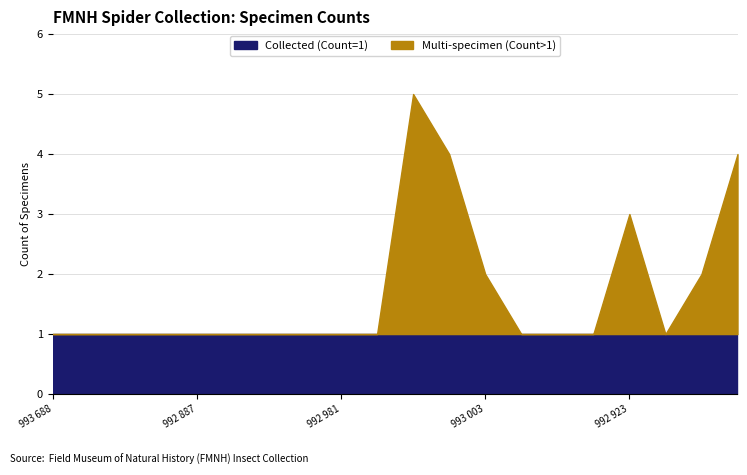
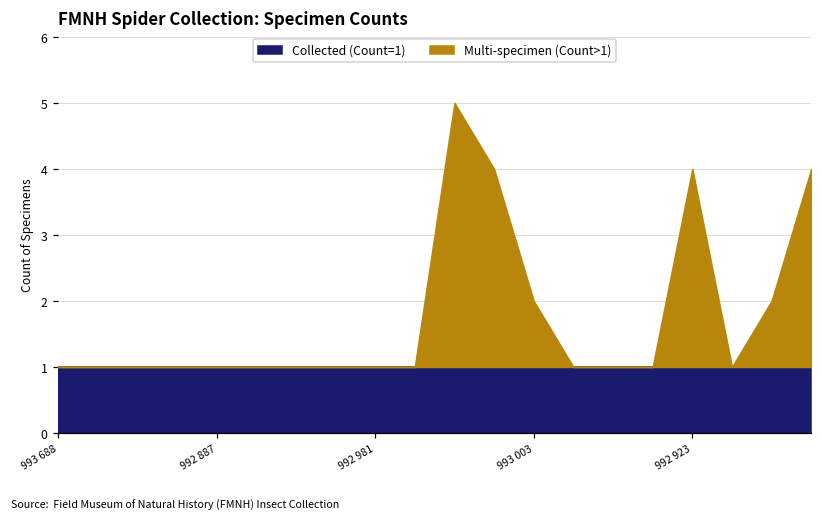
Multi-specimen (Count>1), 992 923: 2 -> 3
